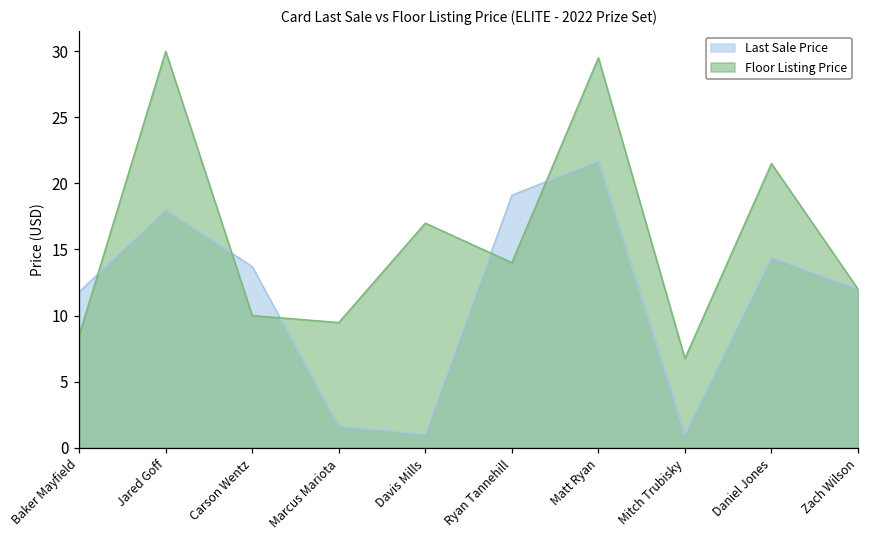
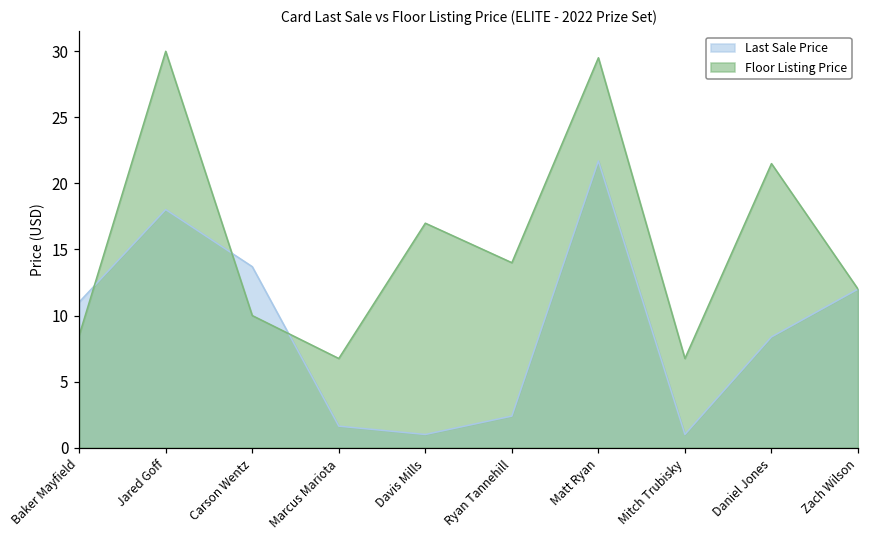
Last Sale Price, Baker Mayfield: 11.8 -> 11.0
Floor Listing Price, Marcus Mariota: 9.5 -> 6.8
Last Sale Price, Ryan Tannehill: 19.1 -> 2.4
Last Sale Price, Daniel Jones: 14.4 -> 8.4
